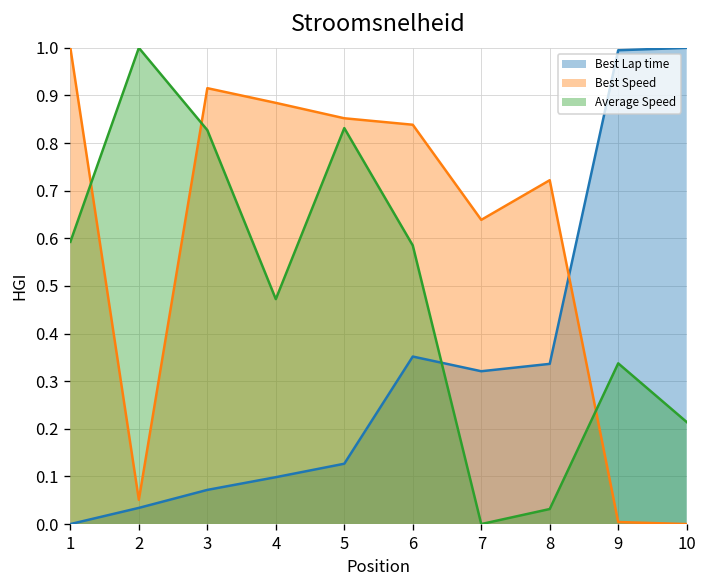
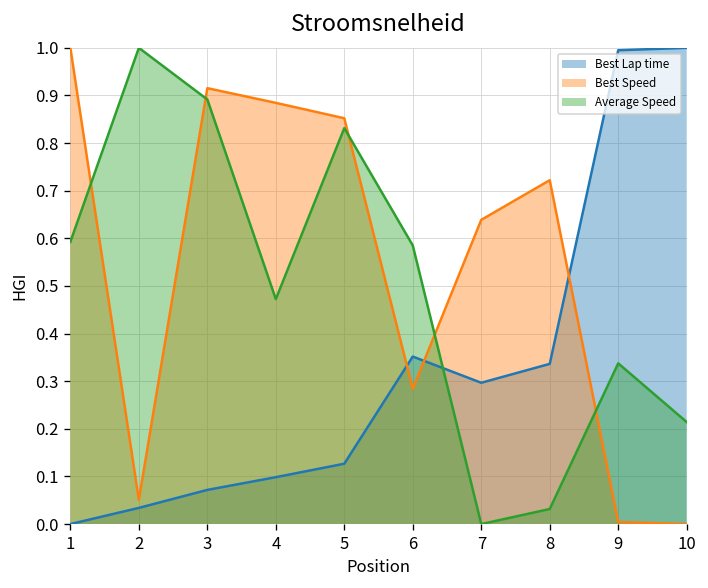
Average Speed, 3: 0.83 -> 0.89
Best Speed, 6: 0.84 -> 0.28
Best Lap time, 7: 0.32 -> 0.30
